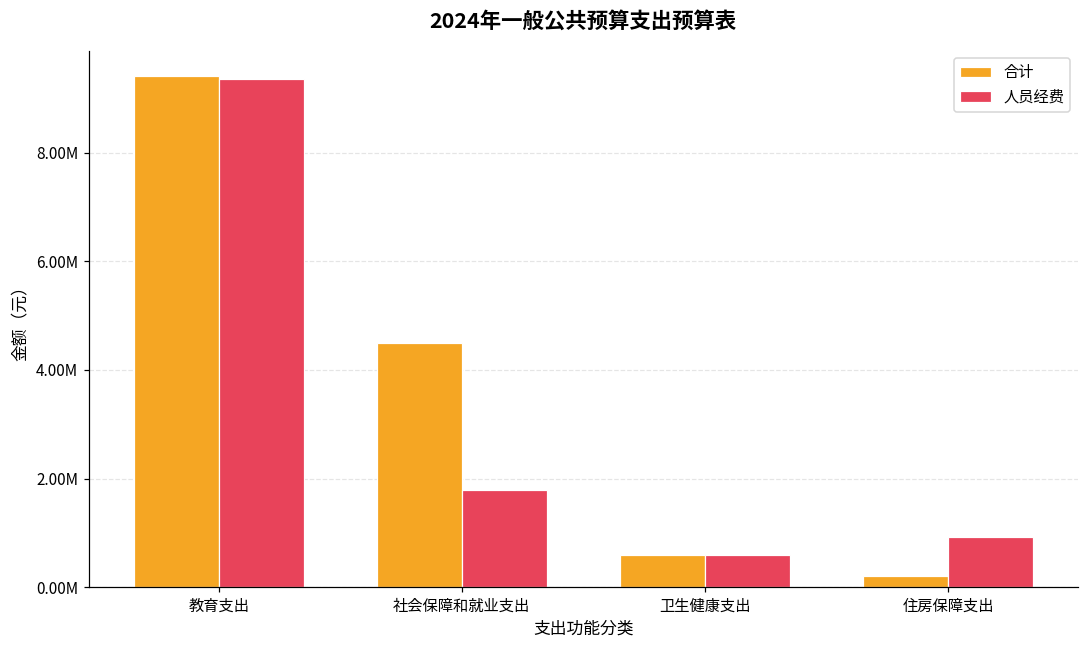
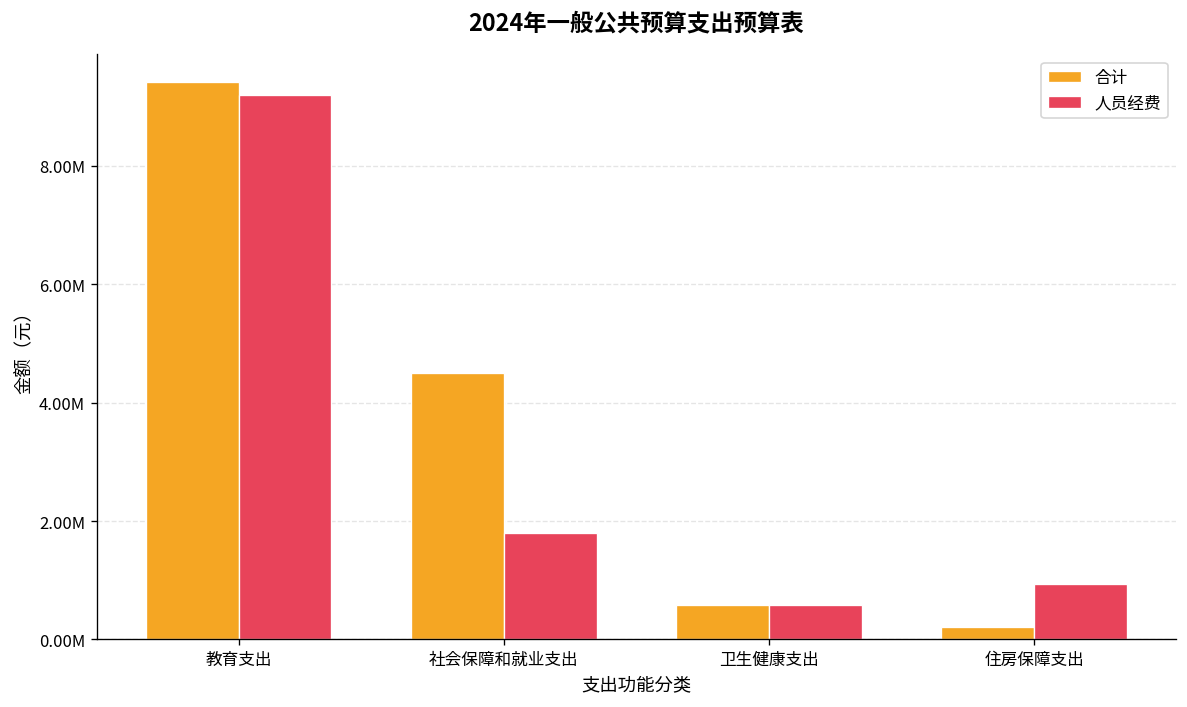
人员经费, 教育支出: 9400000 -> 9200000
